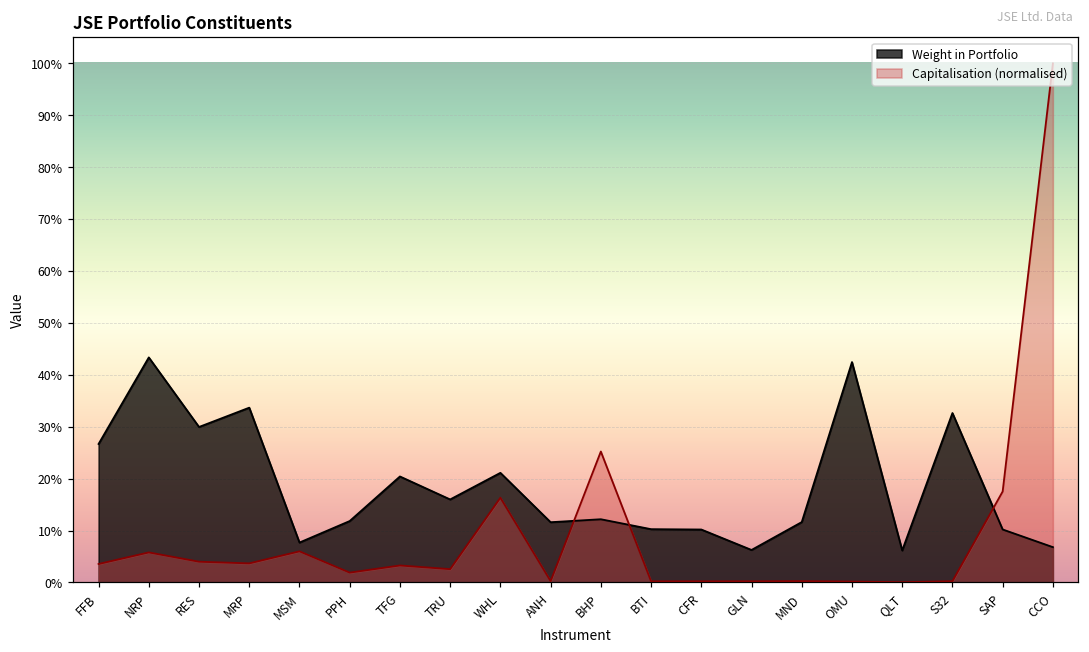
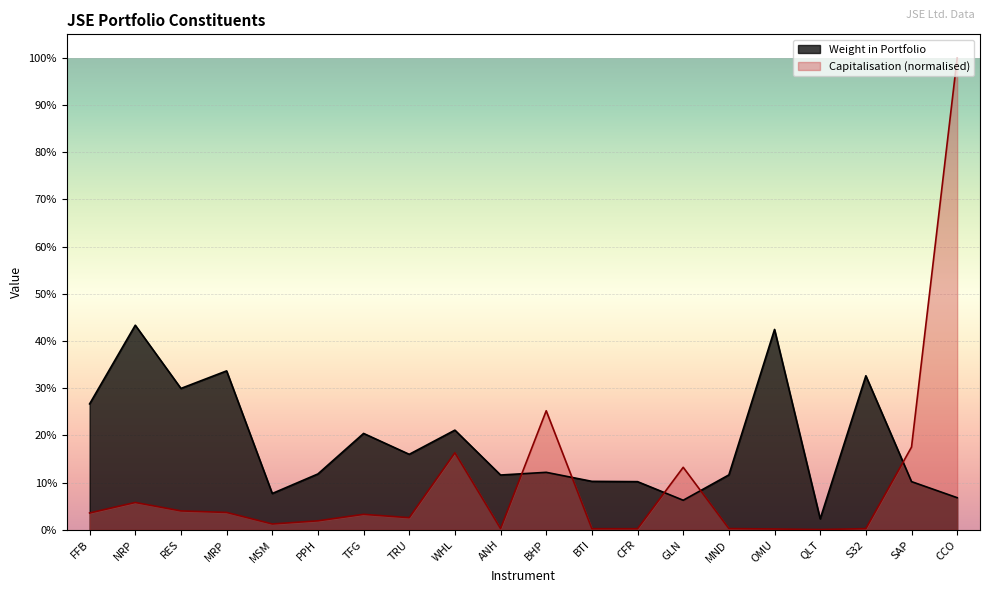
Capitalisation (normalised), MSM: 6% -> 1%
Capitalisation (normalised), GLN: 0% -> 13%
Weight in Portfolio, QLT: 6% -> 2%
